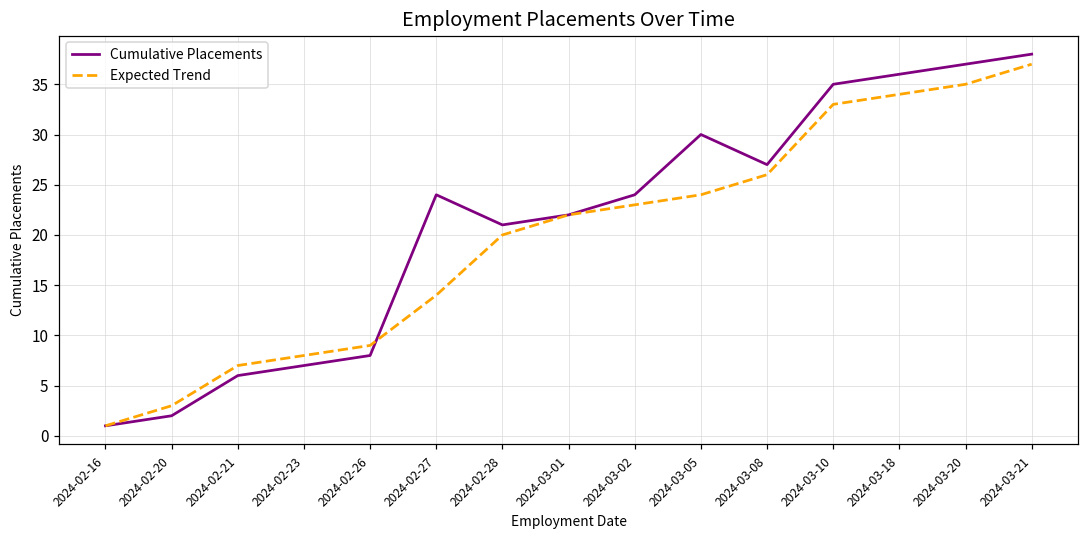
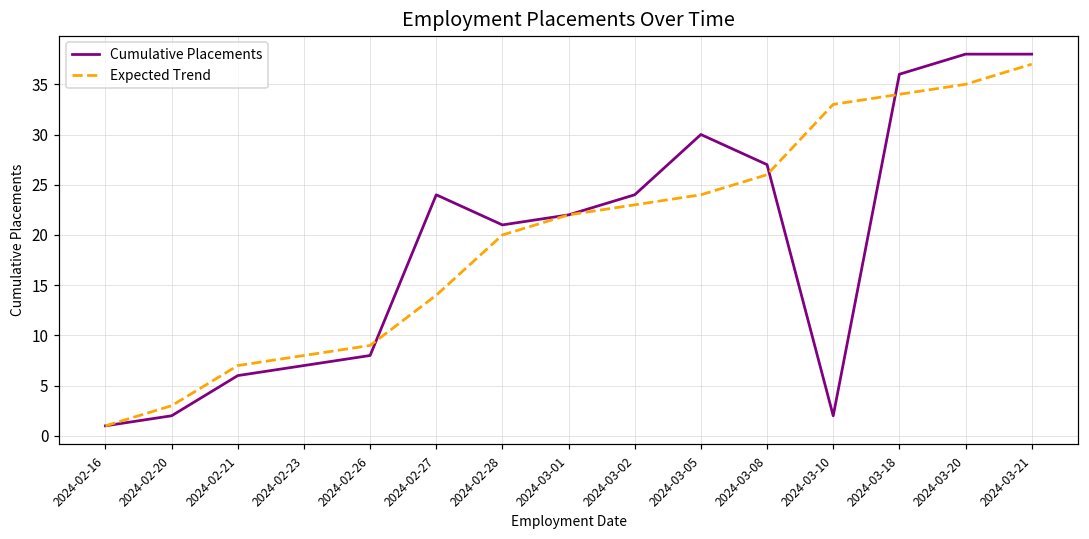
Cumulative Placements, 2024-03-10: 35 -> 2
Cumulative Placements, 2024-03-20: 37 -> 38
